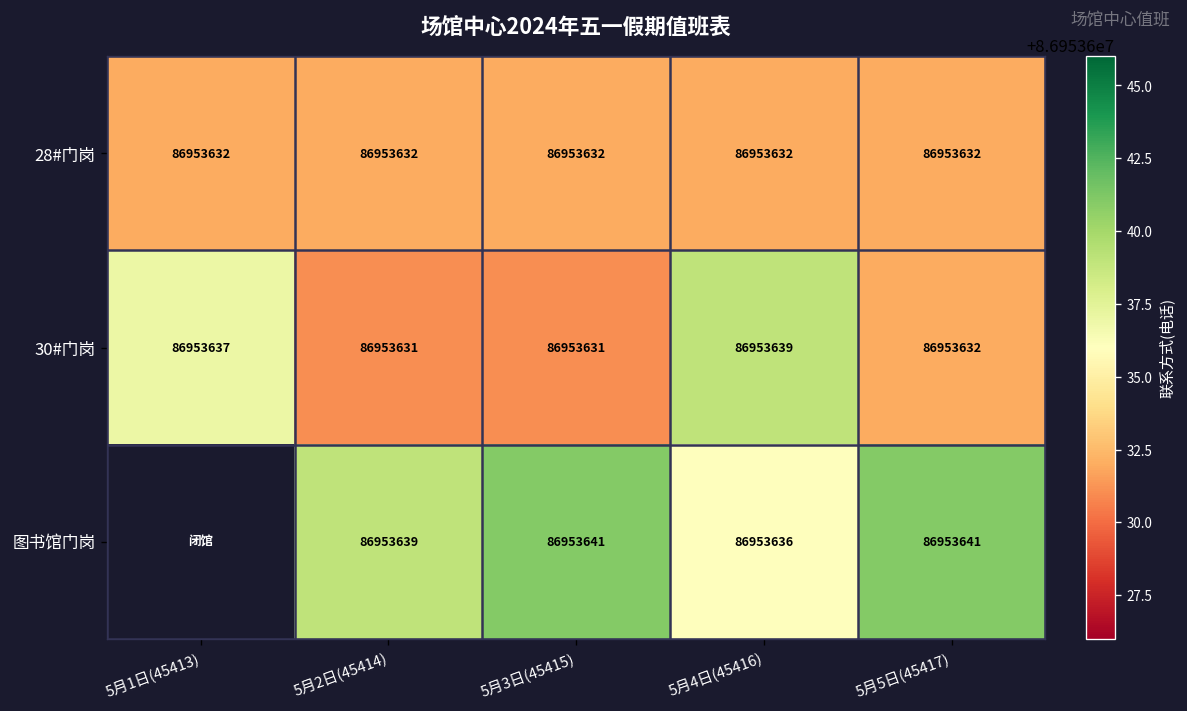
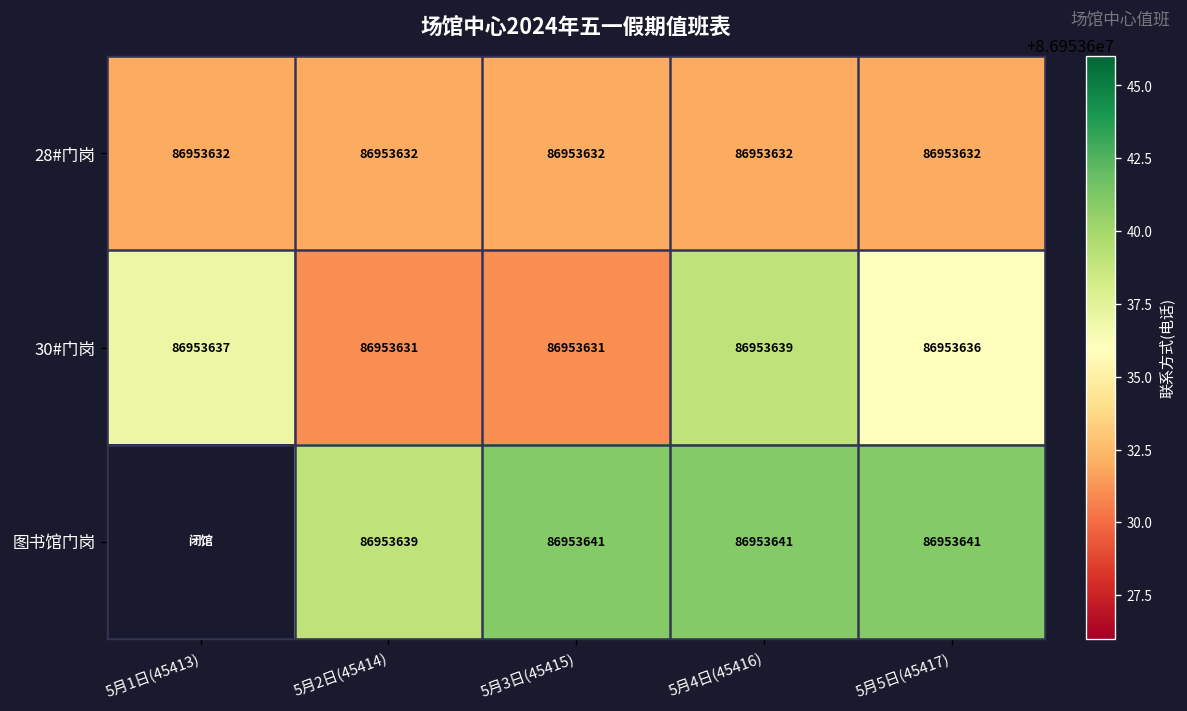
30#门岗, 5月5日(45417): 86953632 -> 86953636
图书馆门岗, 5月4日(45416): 86953636 -> 86953641
